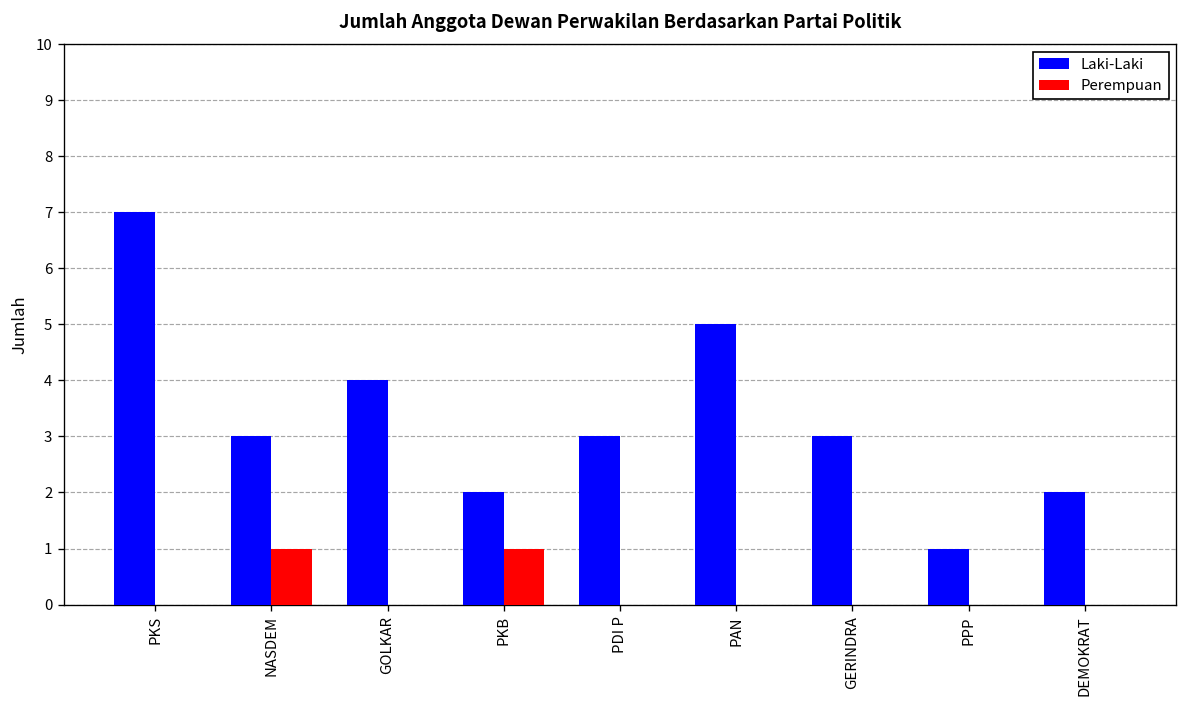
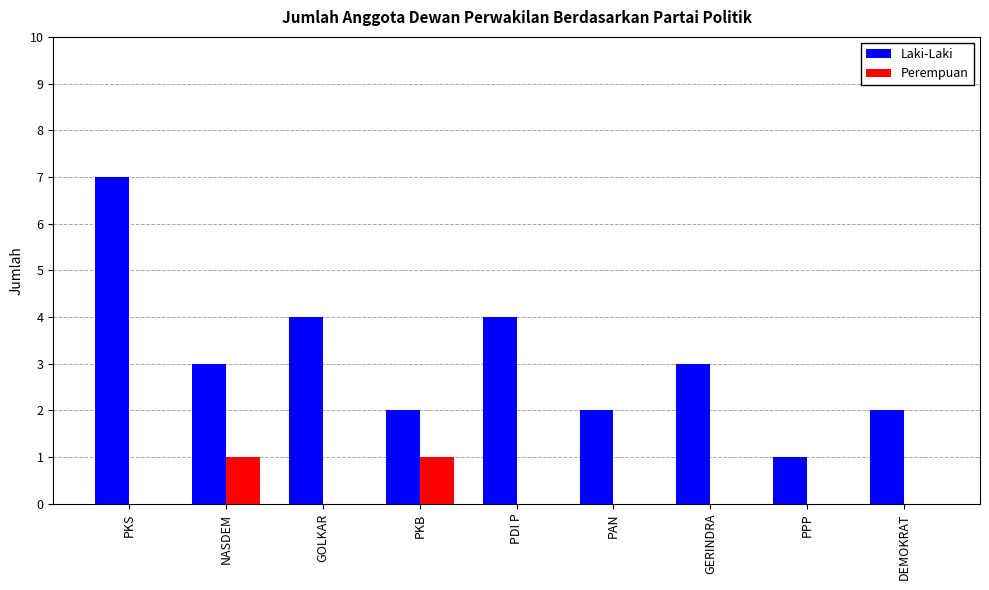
Laki-Laki, PDI P: 3 -> 4
Laki-Laki, PAN: 5 -> 2
